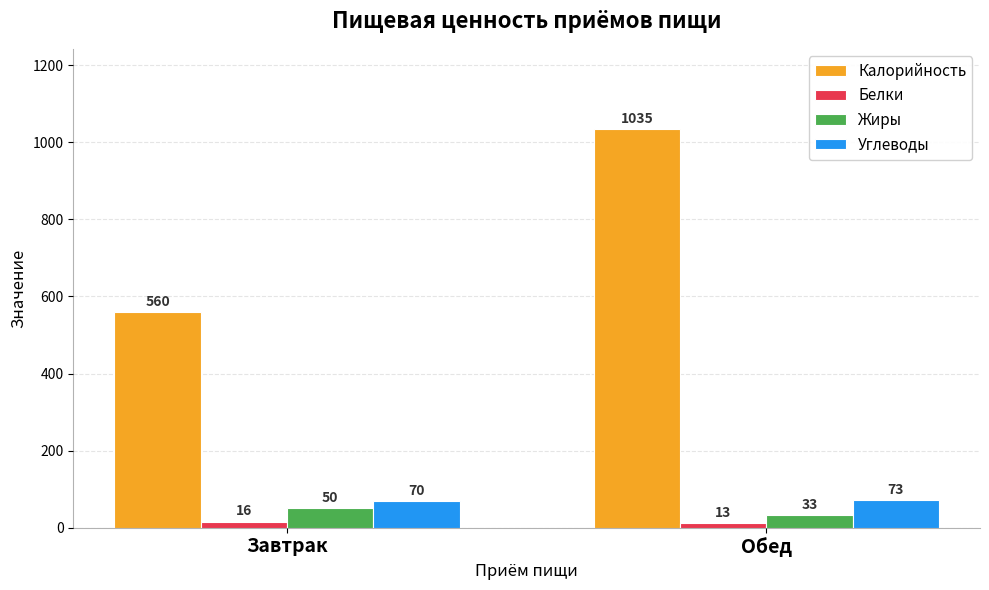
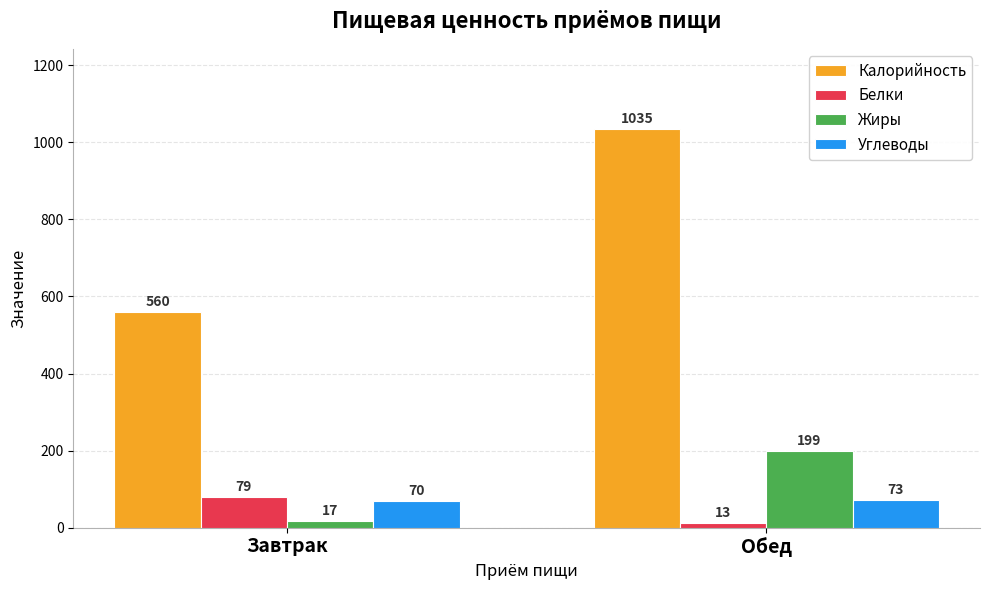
Белки, Завтрак: 16 -> 79
Жиры, Завтрак: 50 -> 17
Жиры, Обед: 33 -> 199
